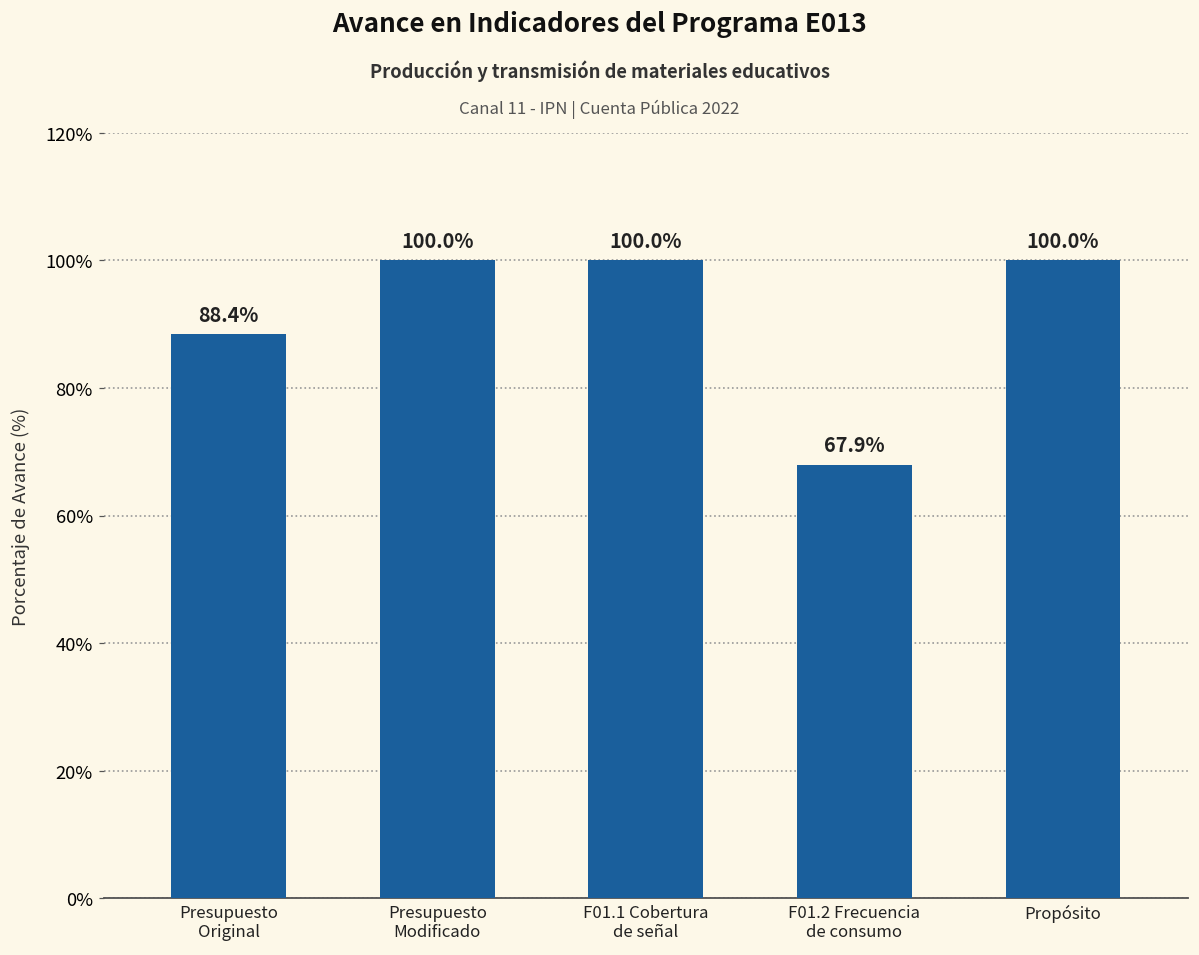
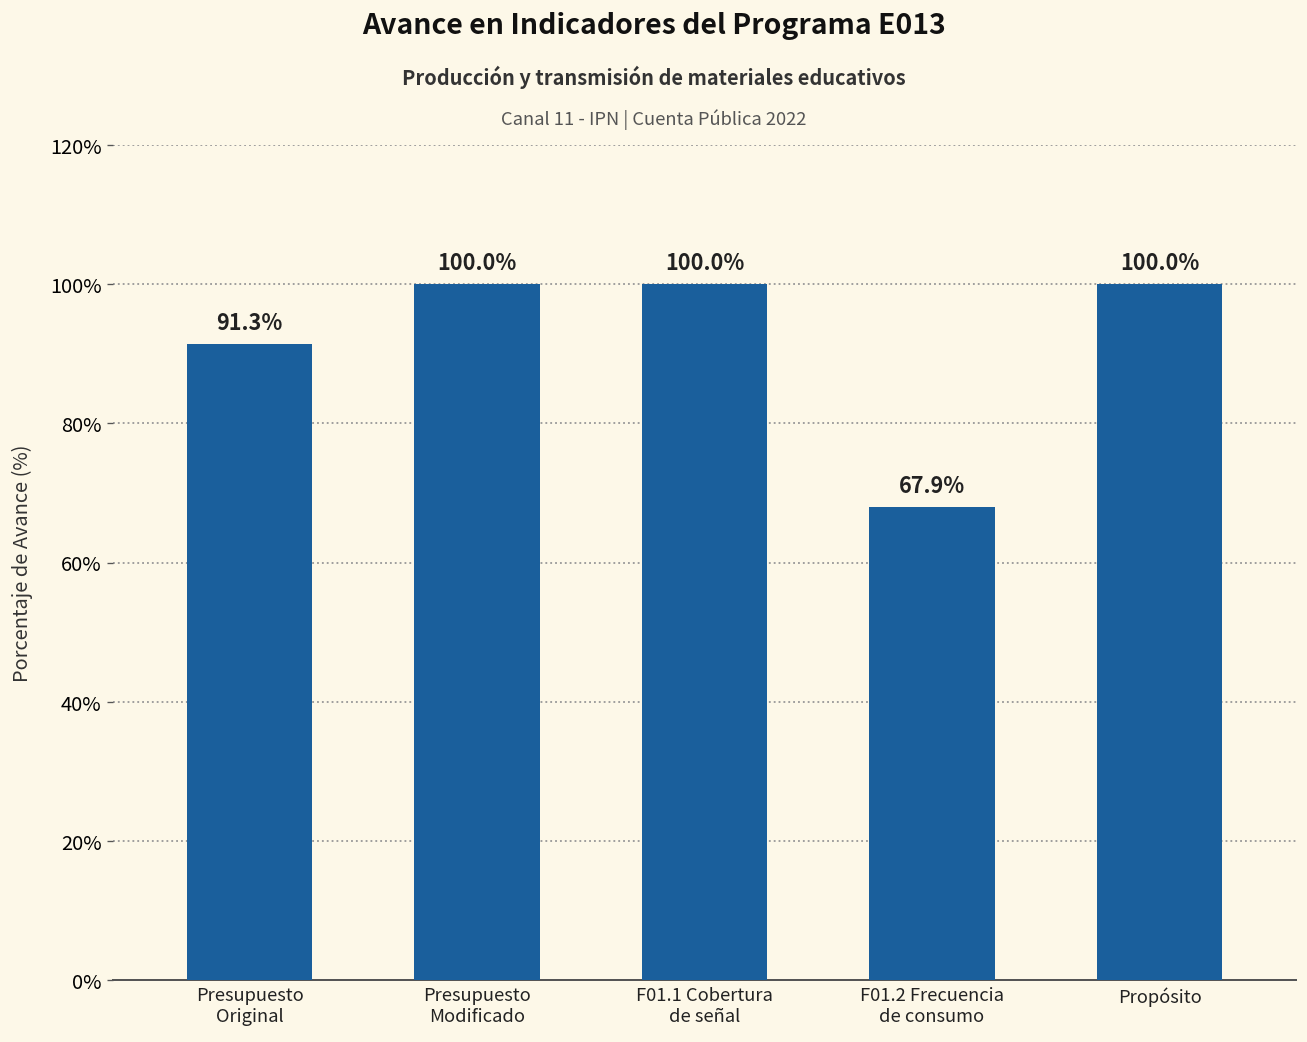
Presupuesto Original: 88.4% -> 91.3%
